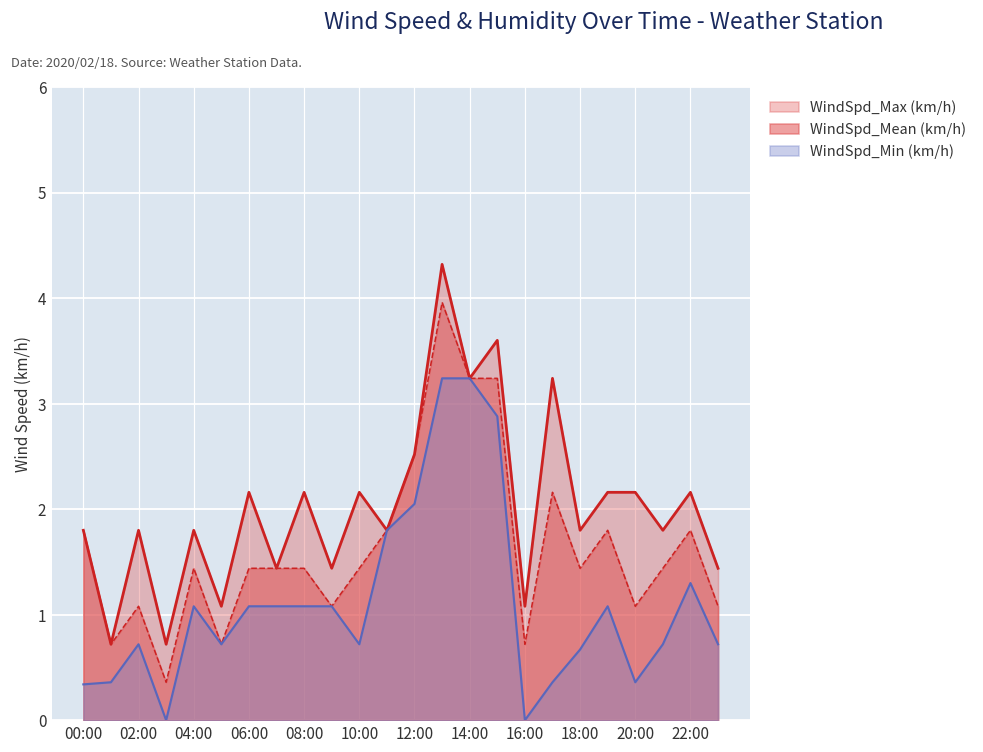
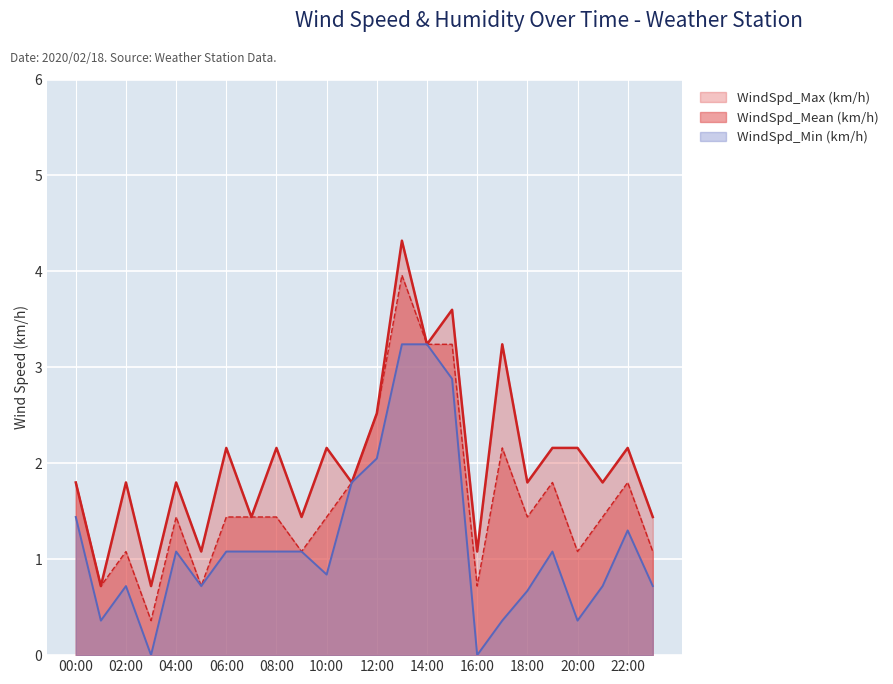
WindSpd_Min (km/h), 00:00: 0.3 -> 1.4
WindSpd_Min (km/h), 10:00: 0.7 -> 0.8
